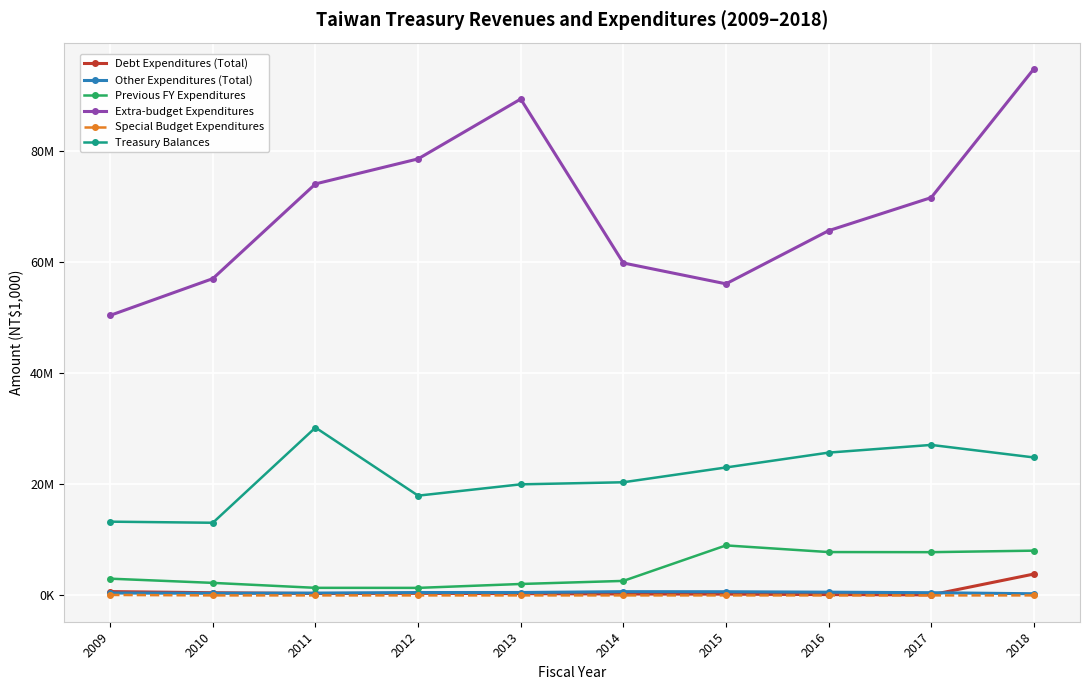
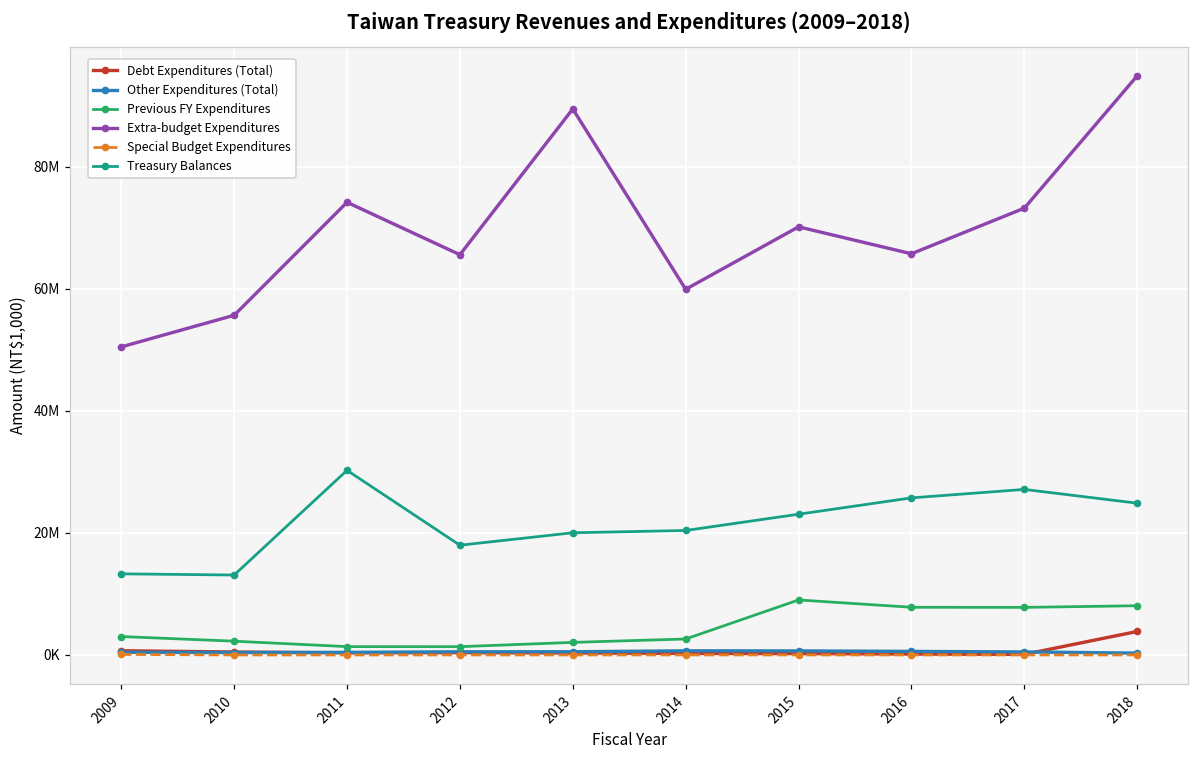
Extra-budget Expenditures, 2010: 57000000 -> 56000000
Extra-budget Expenditures, 2012: 79000000 -> 66000000
Extra-budget Expenditures, 2015: 56000000 -> 70000000
Extra-budget Expenditures, 2017: 72000000 -> 73000000
